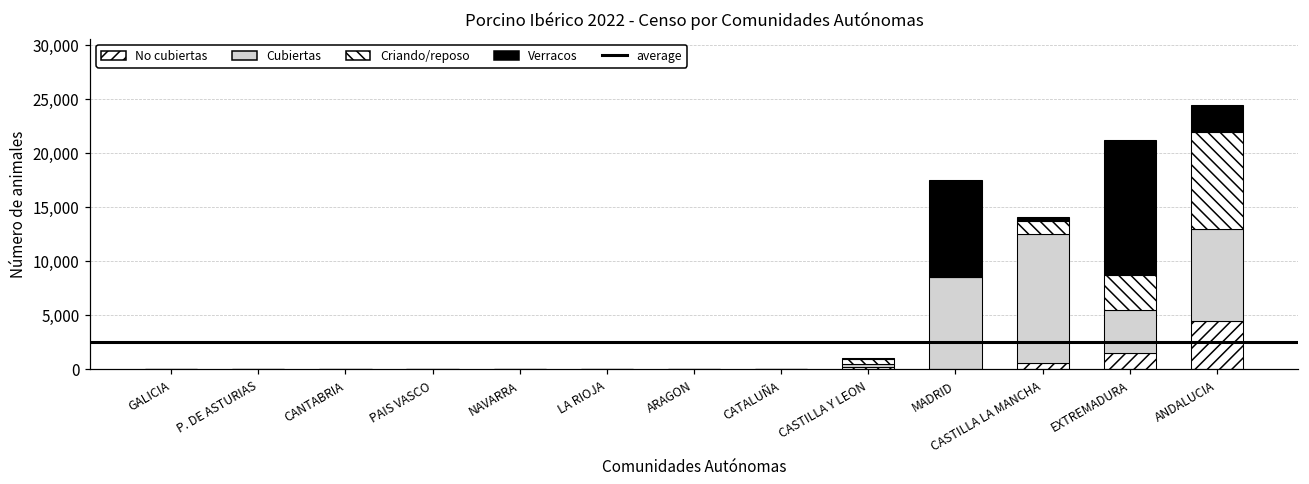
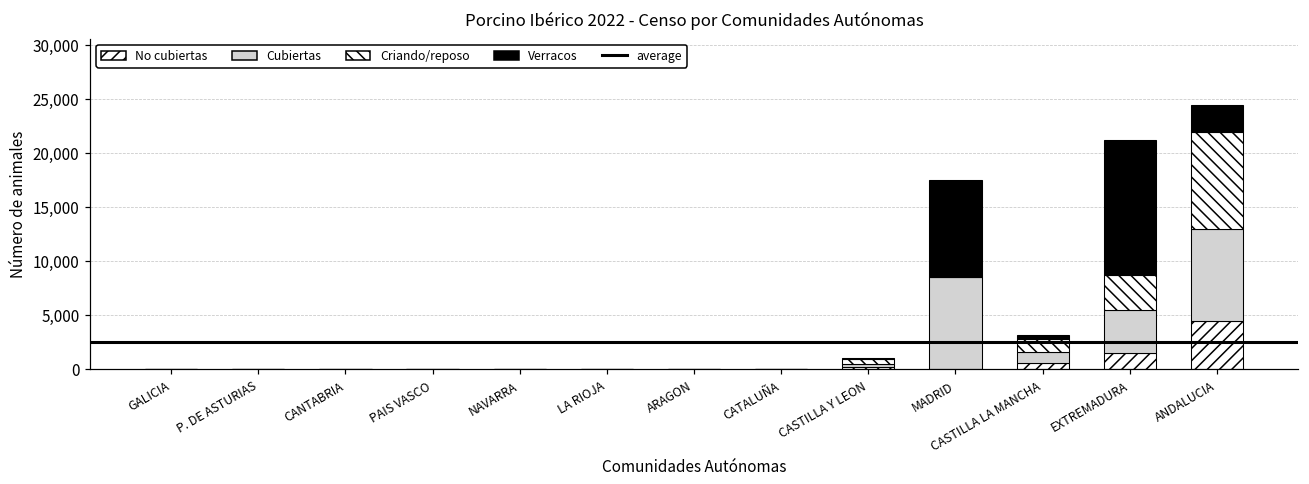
Cubiertas, CASTILLA LA MANCHA: 12,000 -> 1,000
